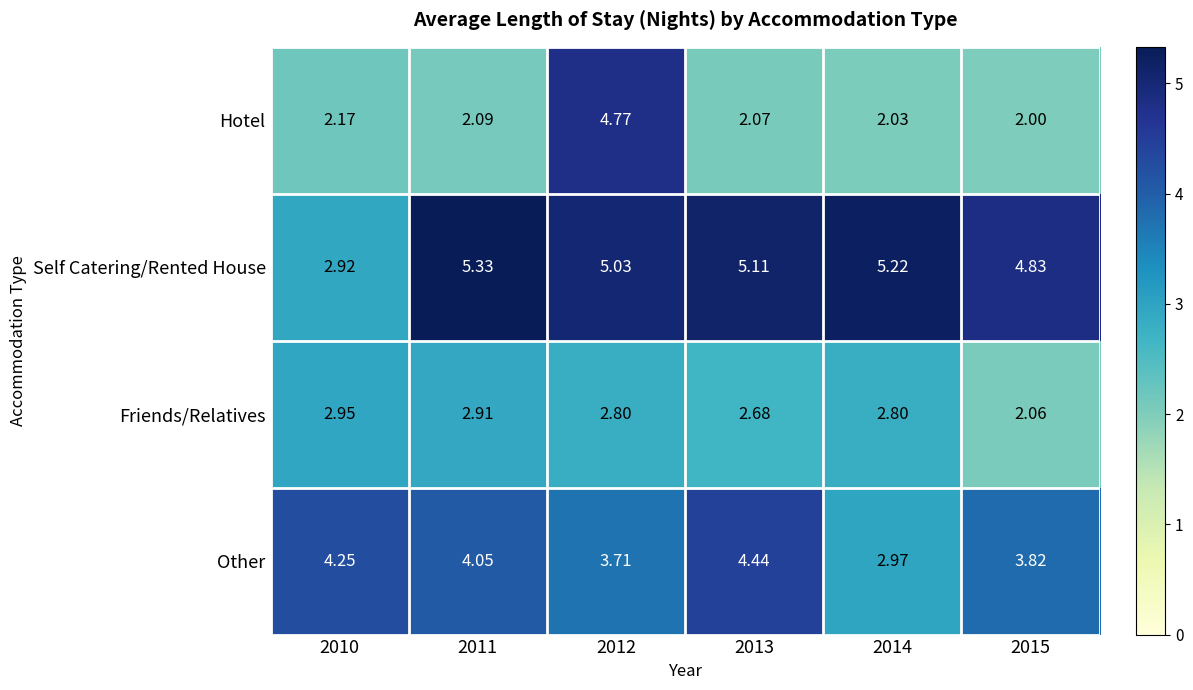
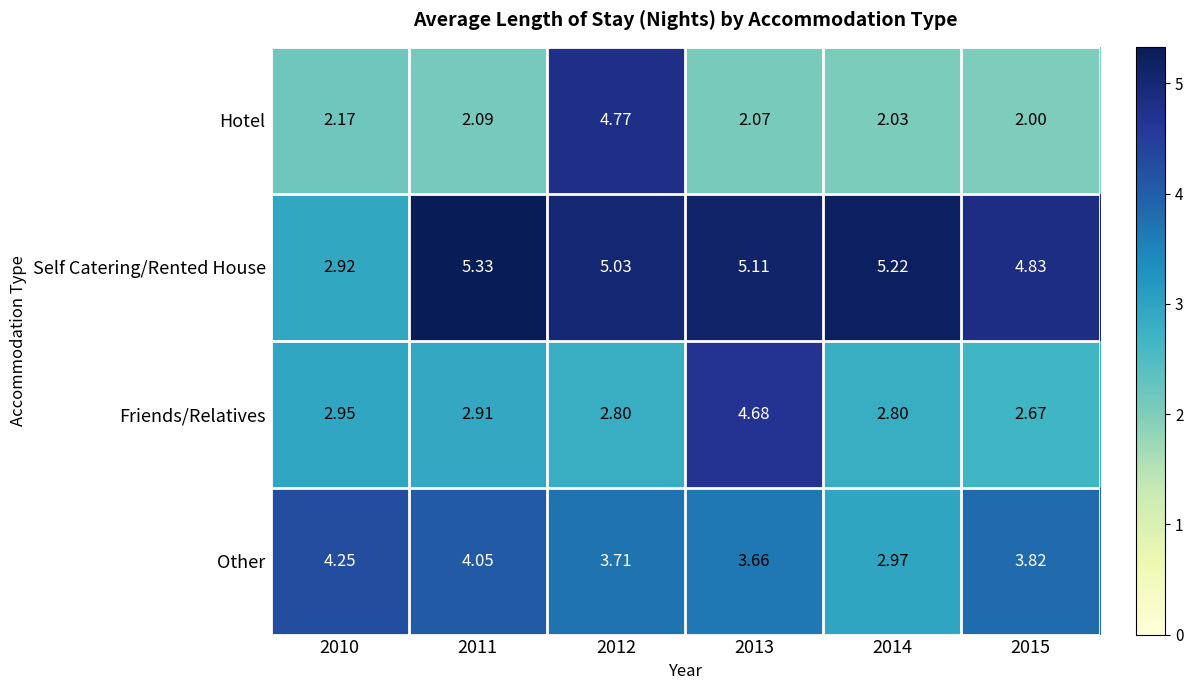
Friends/Relatives, 2013: 2.68 -> 4.68
Friends/Relatives, 2015: 2.06 -> 2.67
Other, 2013: 4.44 -> 3.66
